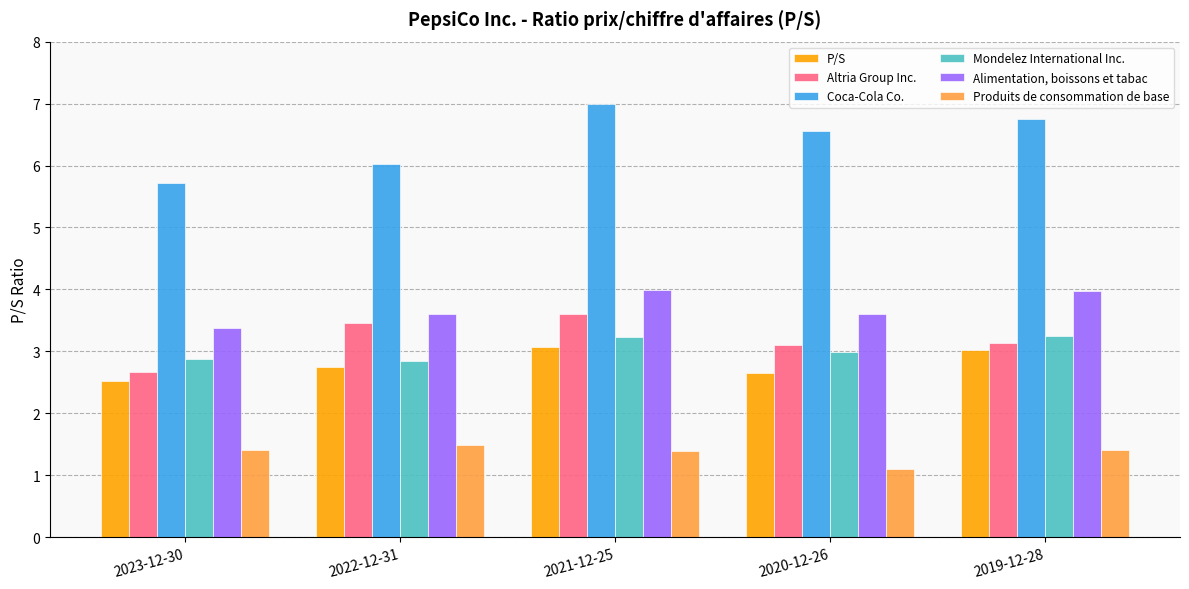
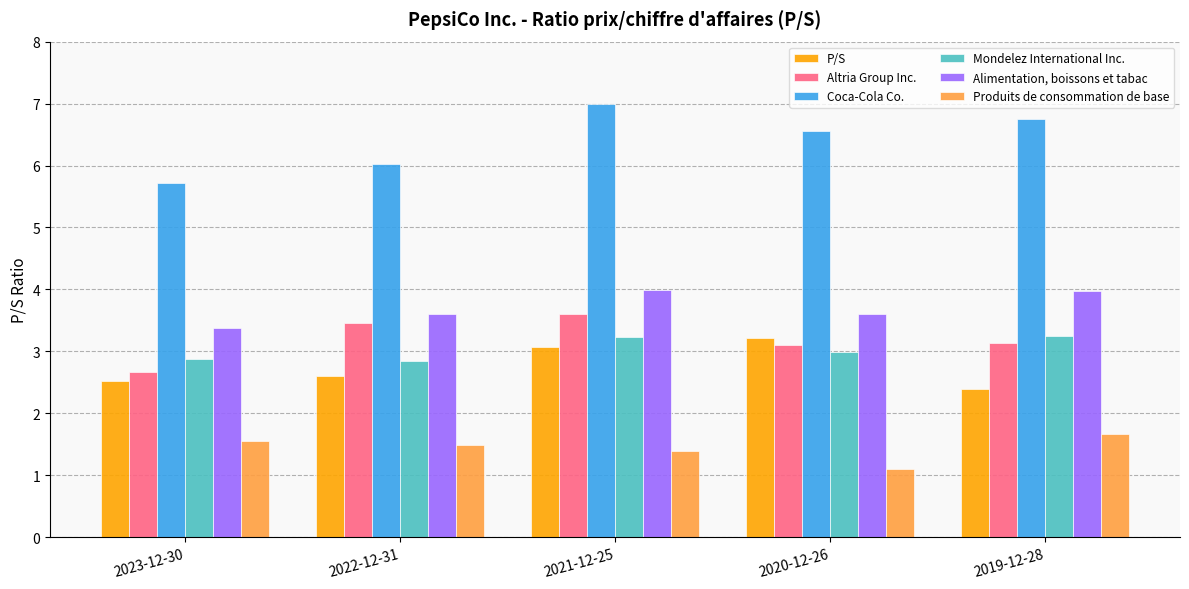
Produits de consommation de base, 2023-12-30: 1.4 -> 1.6
P/S, 2022-12-31: 2.8 -> 2.6
P/S, 2020-12-26: 2.7 -> 3.2
P/S, 2019-12-28: 3.0 -> 2.4
Produits de consommation de base, 2019-12-28: 1.4 -> 1.7
